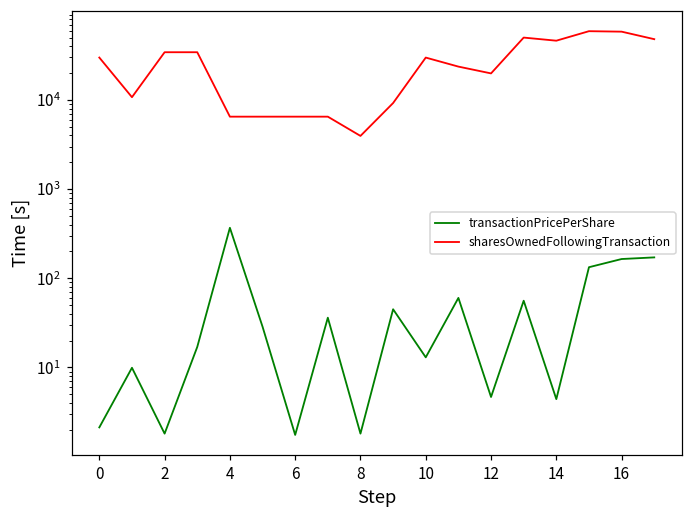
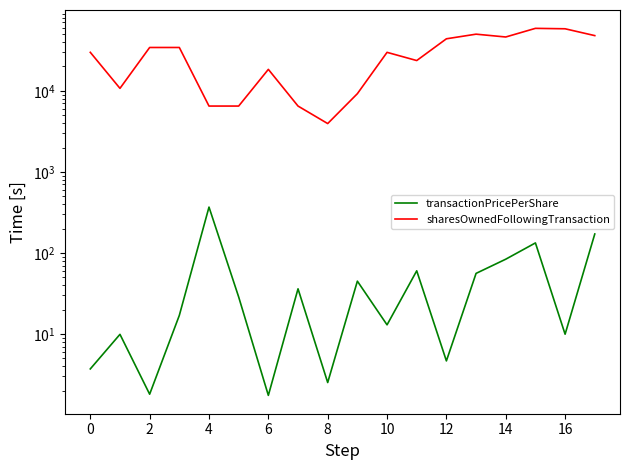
transactionPricePerShare, 0: 2.1 -> 4
sharesOwnedFollowingTransaction, 6: 7000 -> 18000
transactionPricePerShare, 8: 1.8 -> 2.5
sharesOwnedFollowingTransaction, 12: 20000 -> 40000
transactionPricePerShare, 14: 4 -> 80
transactionPricePerShare, 16: 160 -> 10
